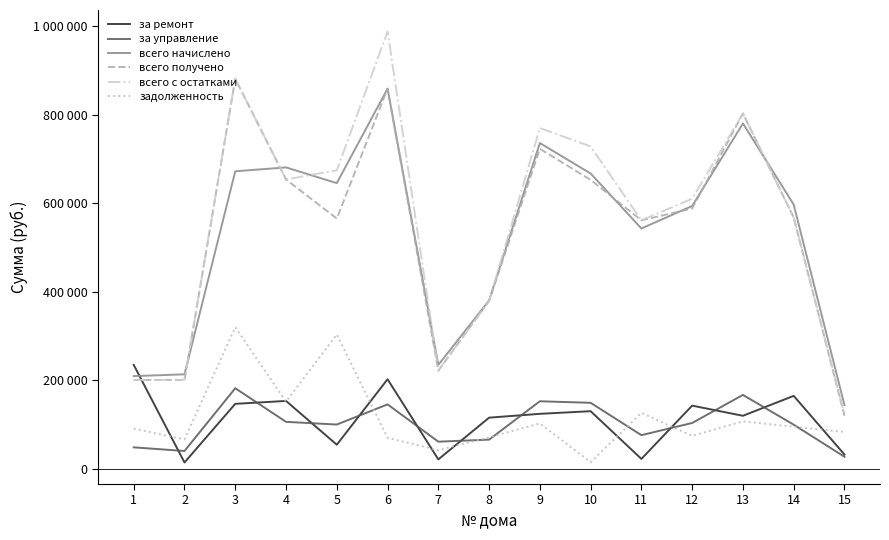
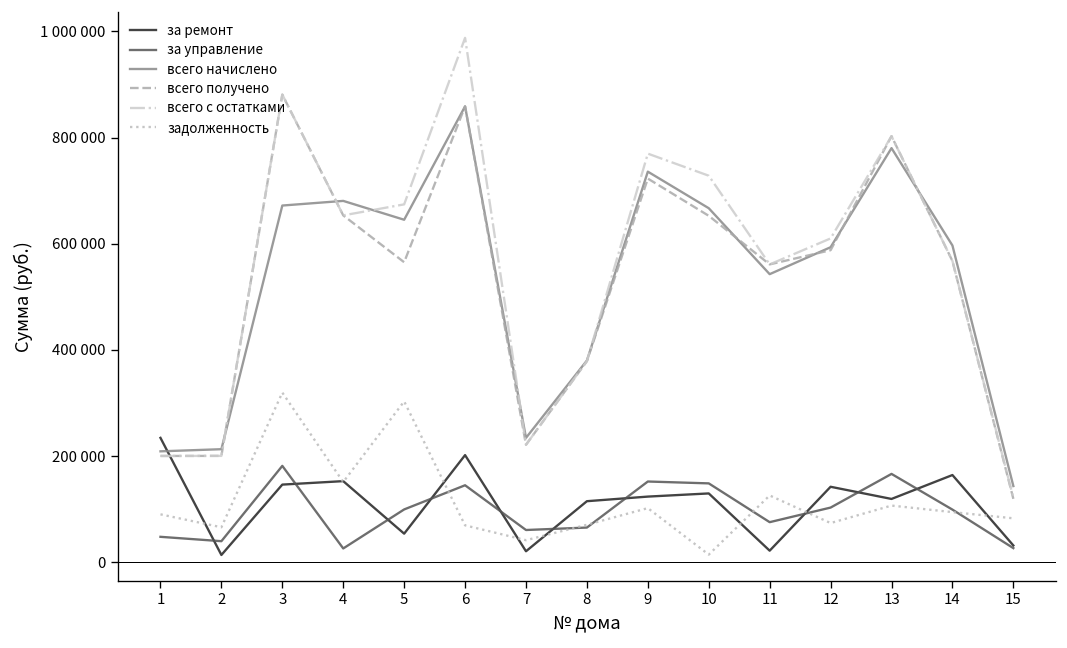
за управление, 4: 110000 -> 30000
